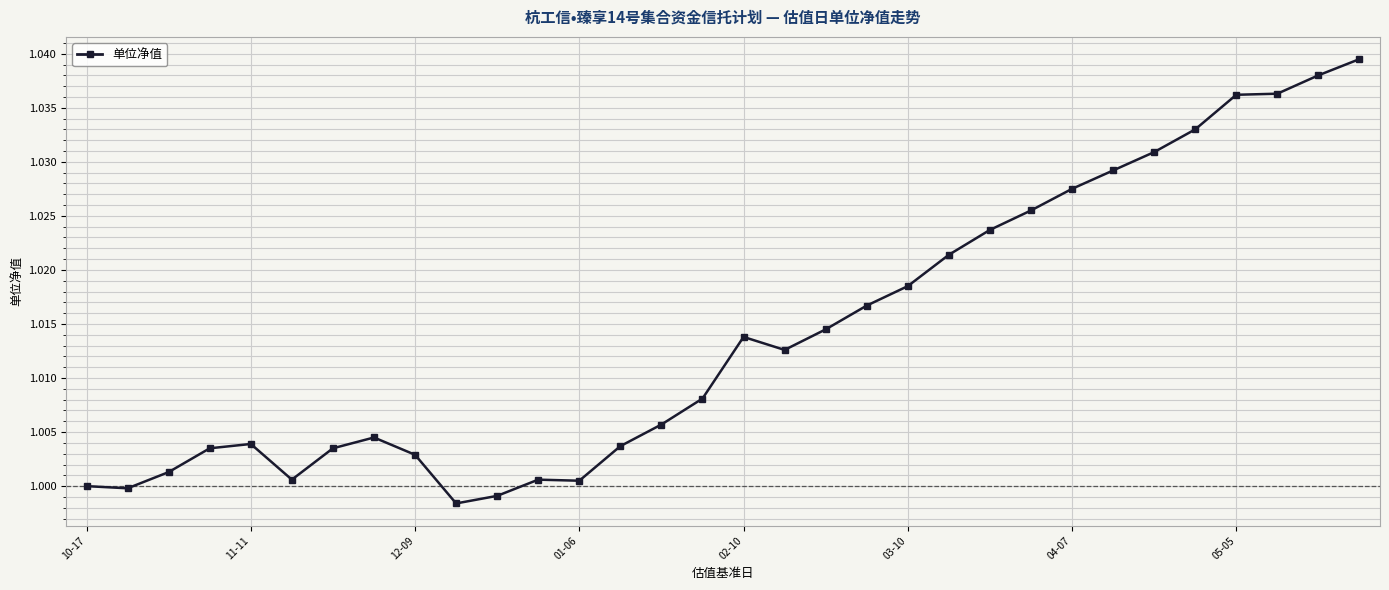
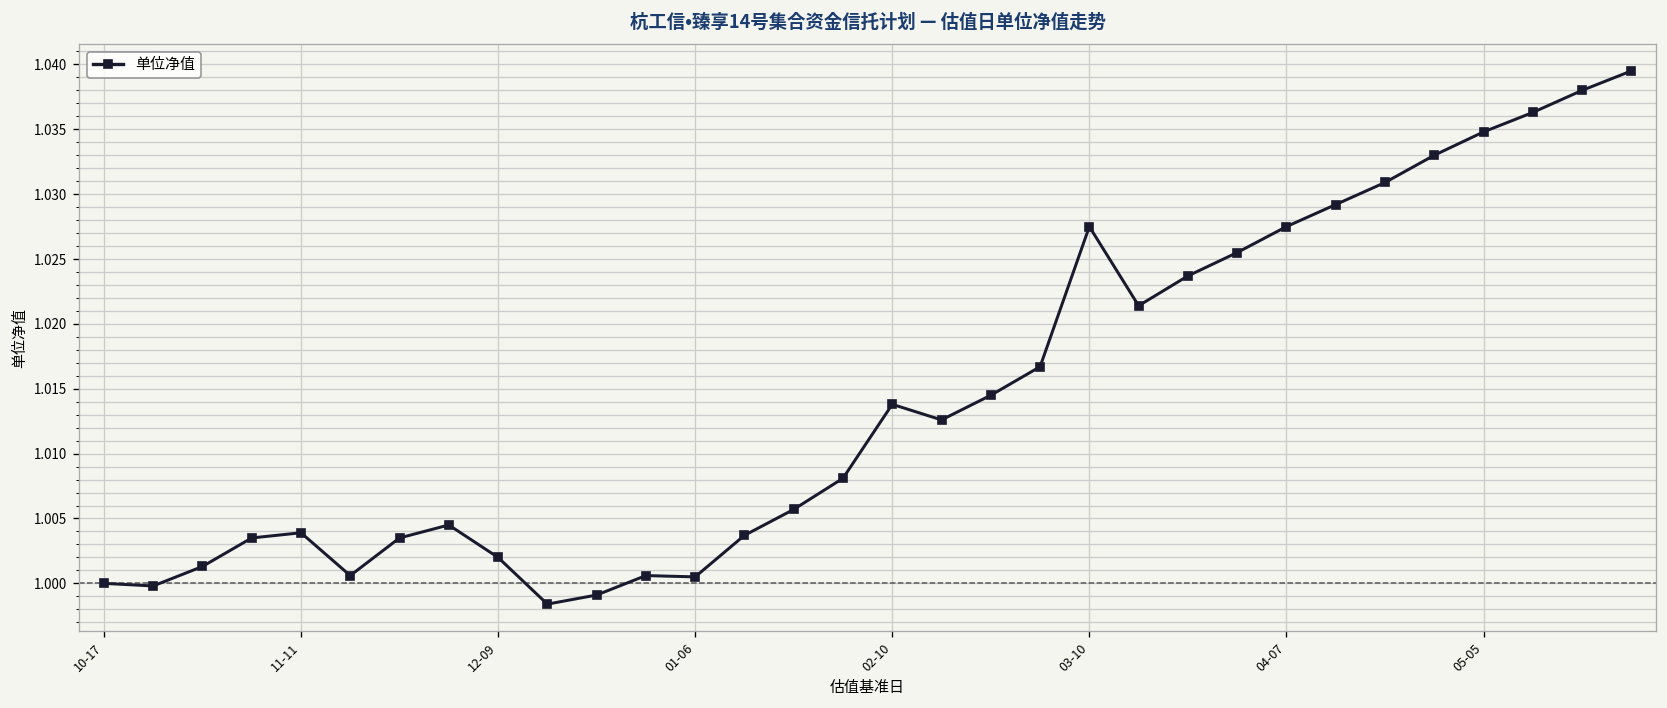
12-09: 1.0029 -> 1.0020
03-10: 1.0185 -> 1.0275
05-05: 1.0362 -> 1.0348
